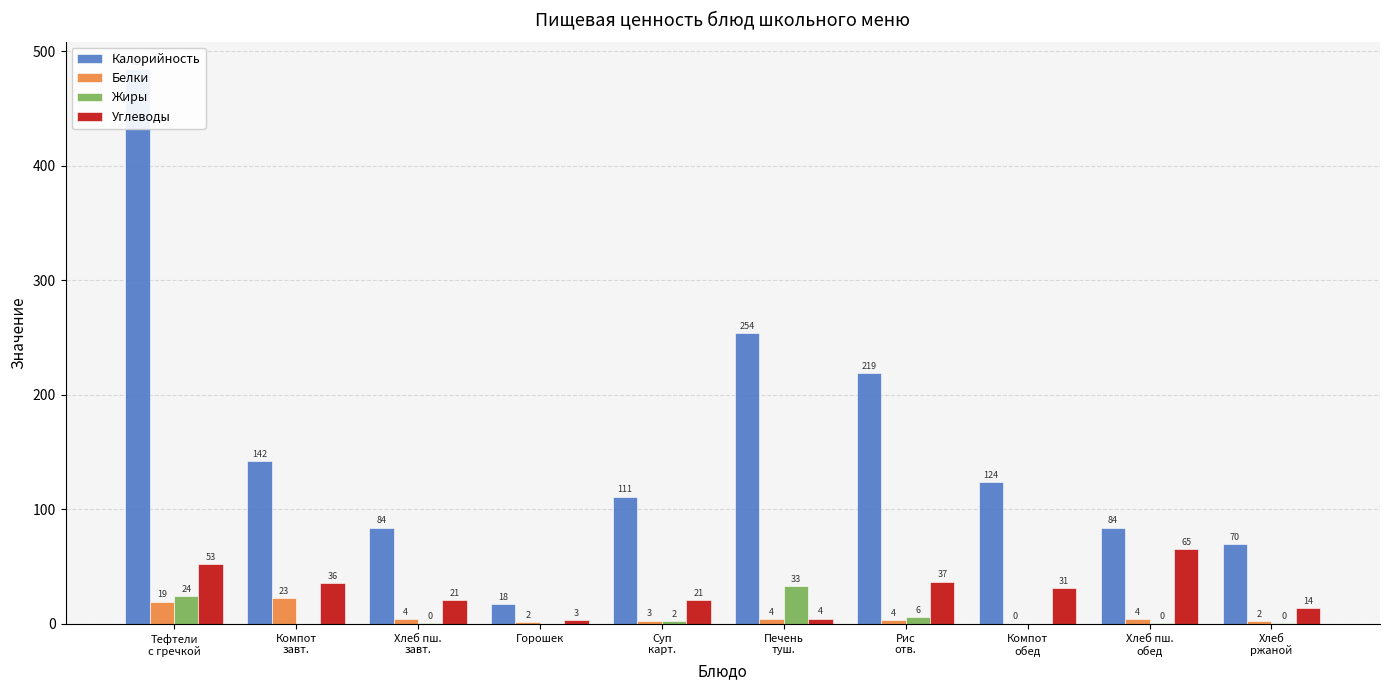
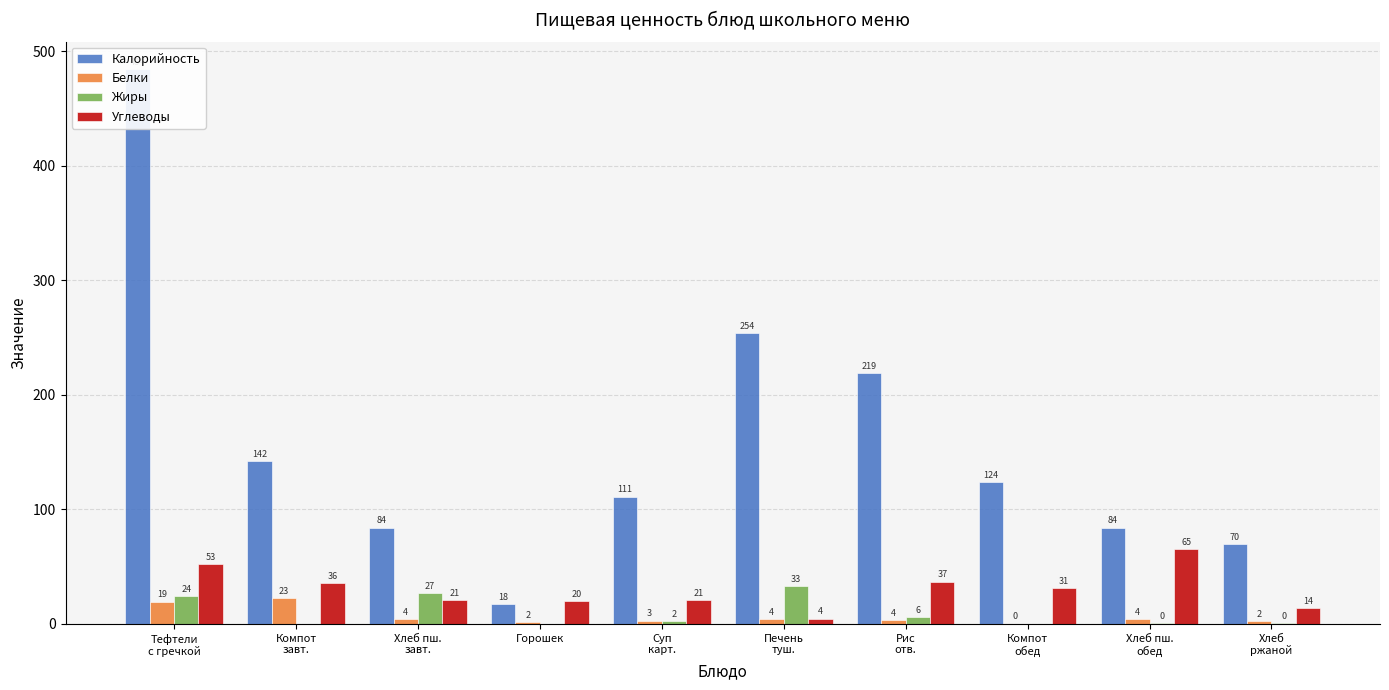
Жиры, Хлеб пш. завт.: 0 -> 27
Углеводы, Горошек: 3 -> 20
